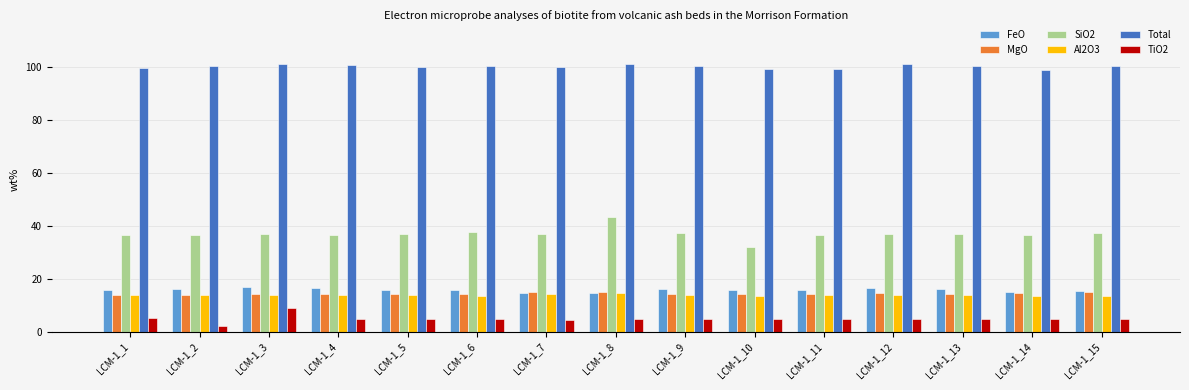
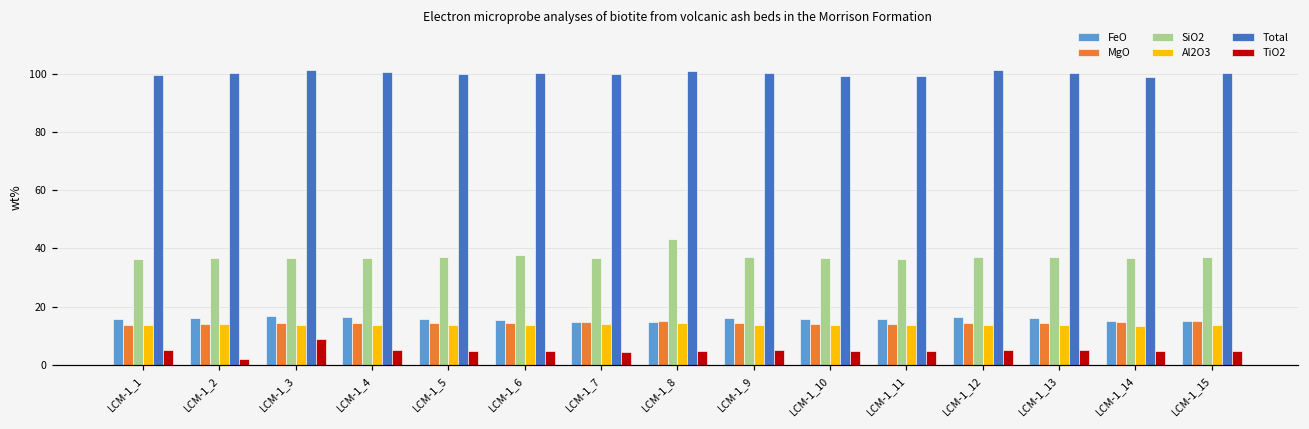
SiO2, LCM-1_10: 32 -> 37
